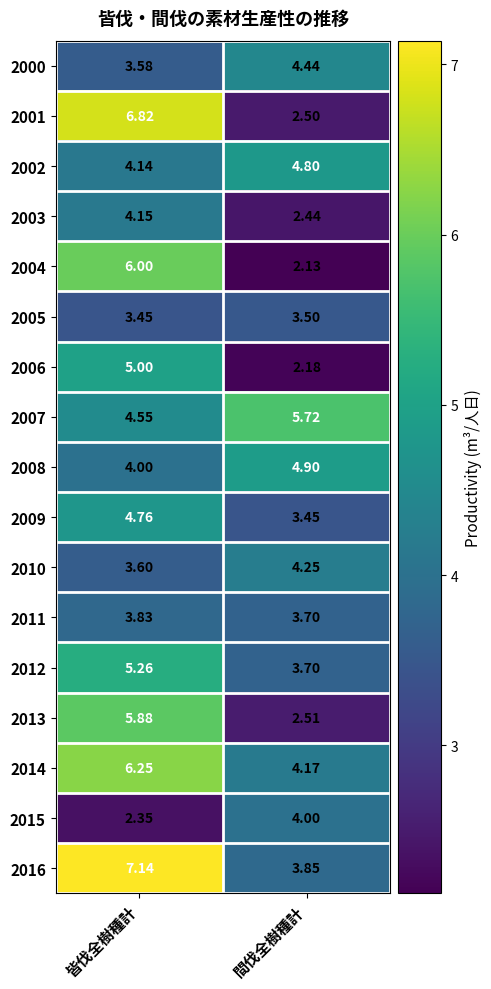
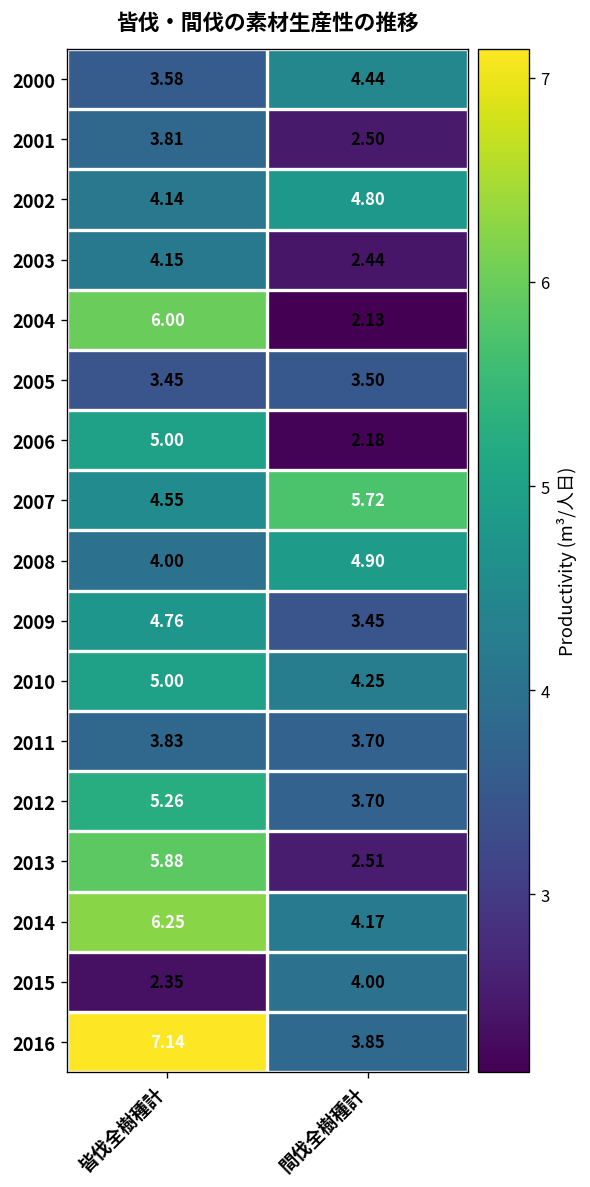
2001, 皆伐全樹種計: 6.82 -> 3.81
2010, 皆伐全樹種計: 3.60 -> 5.00
